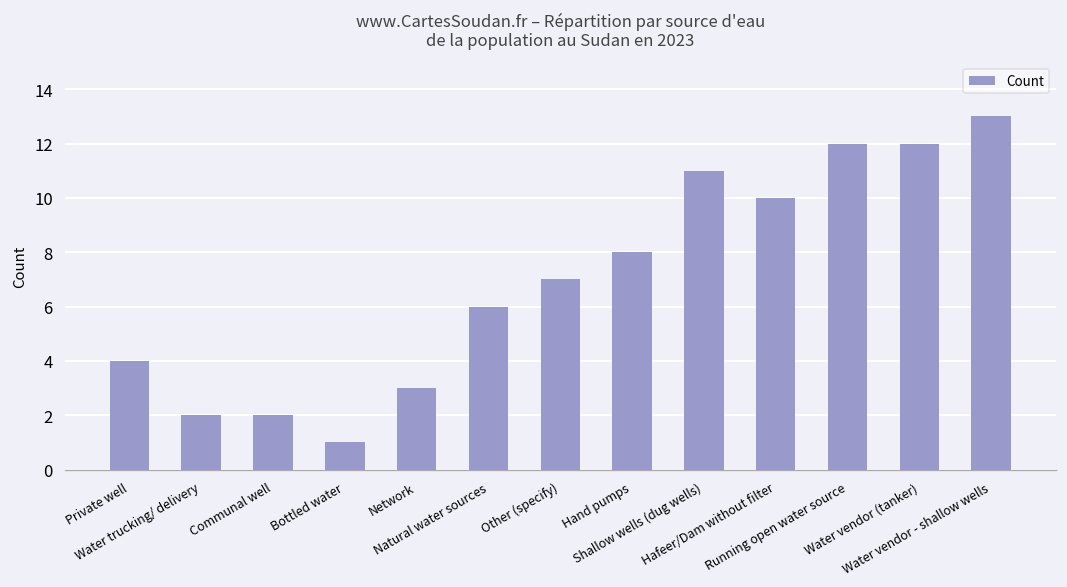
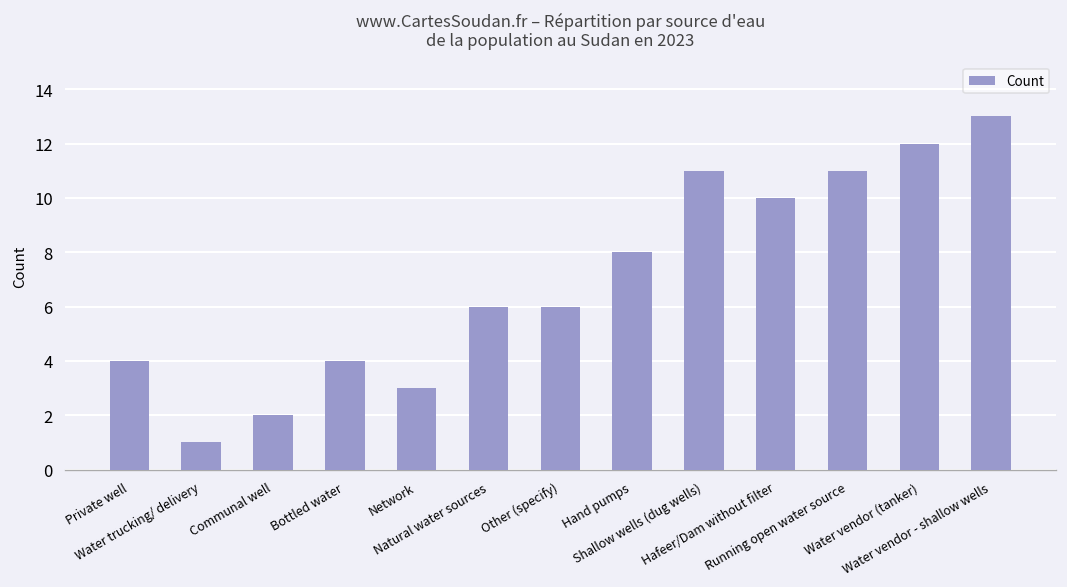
Water trucking/ delivery: 2 -> 1
Bottled water: 1 -> 4
Other (specify): 7 -> 6
Running open water source: 12 -> 11
